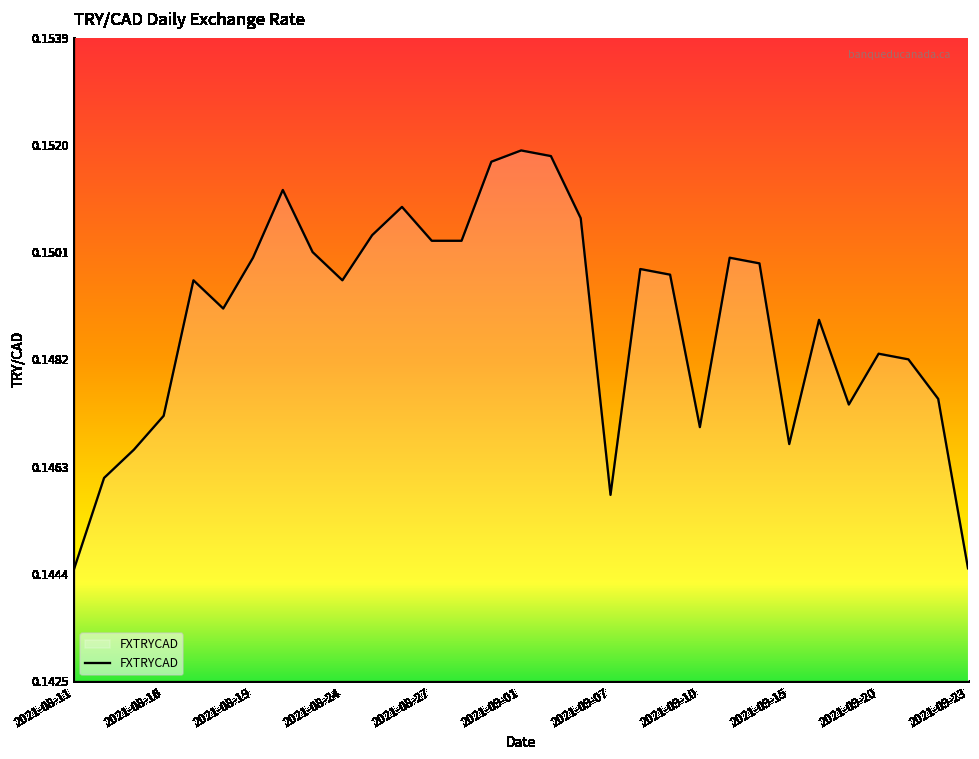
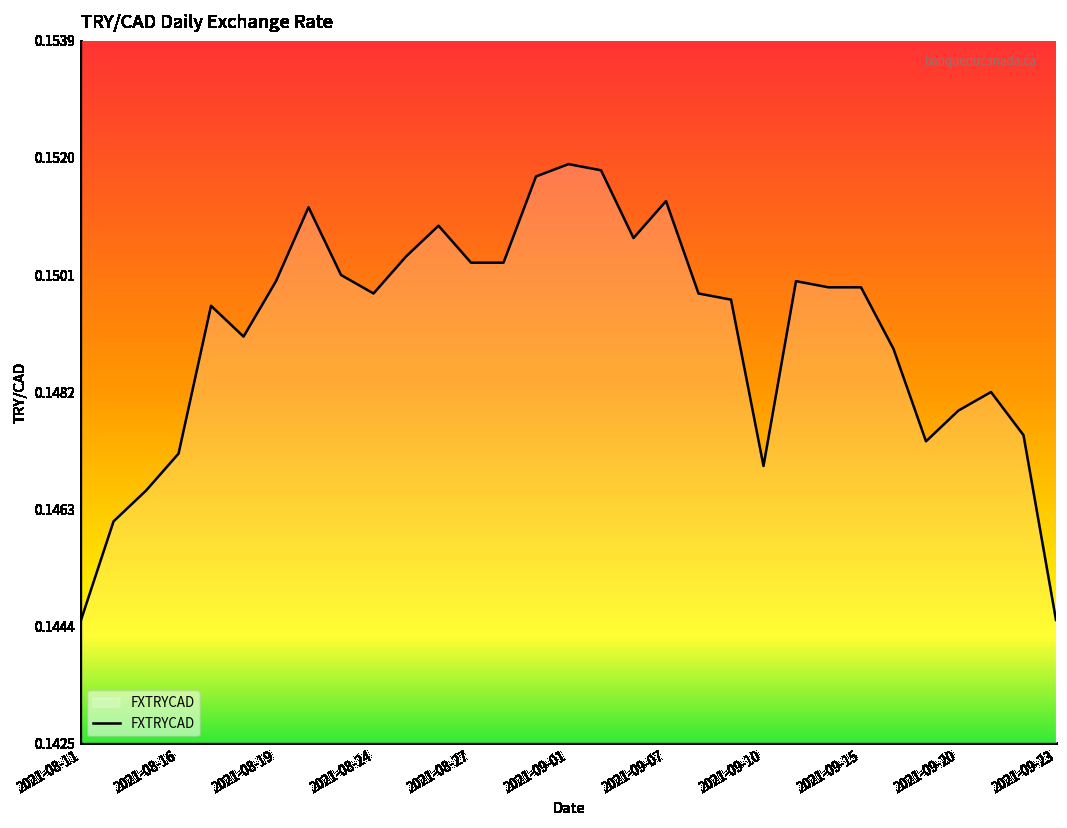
2021-08-24: 0.1496 -> 0.1498
2021-09-07: 0.1458 -> 0.1513
2021-09-15: 0.1467 -> 0.1499
2021-09-20: 0.1483 -> 0.1479
